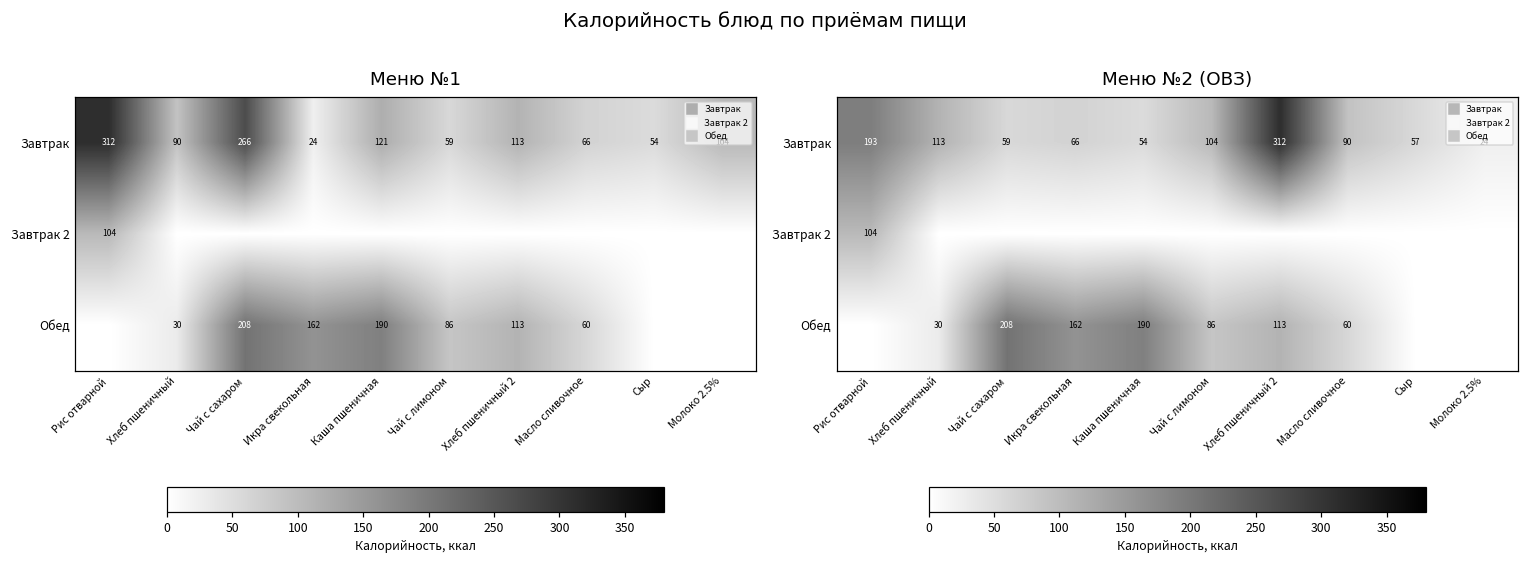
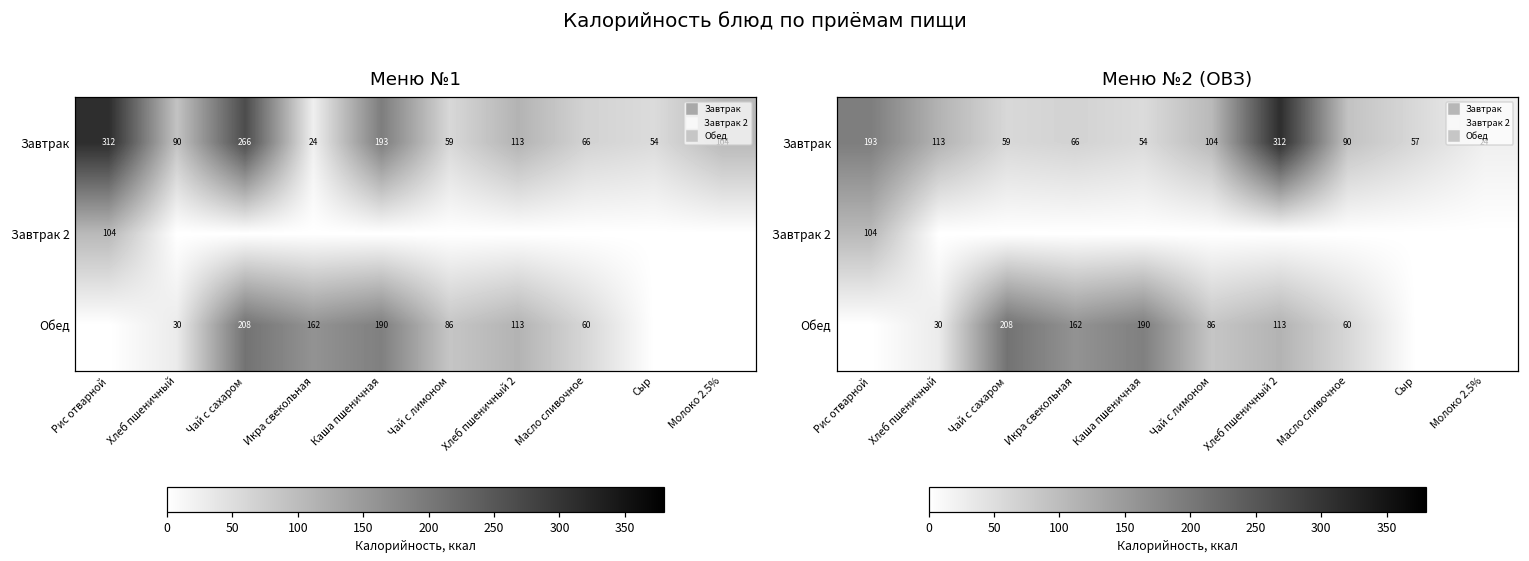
Меню №1, Завтрак, Каша пшеничная: 121 -> 193
